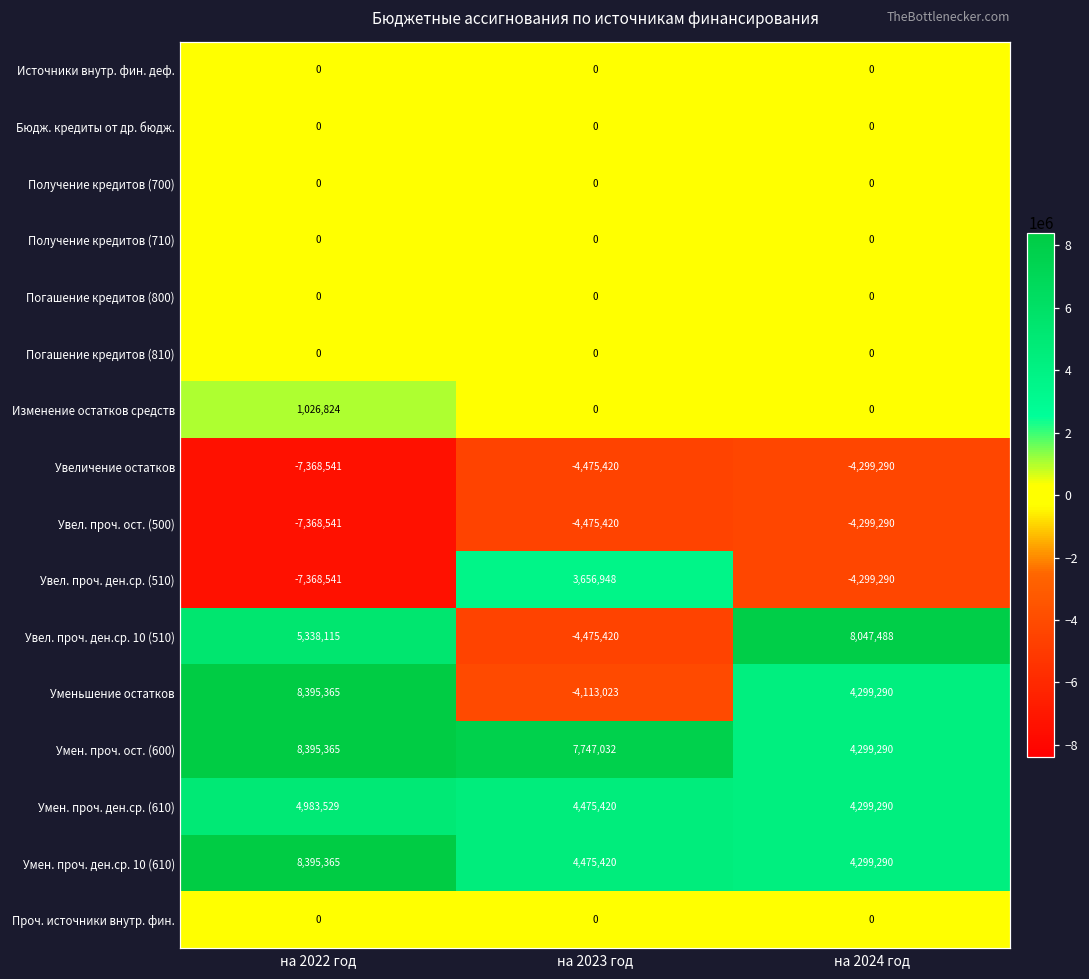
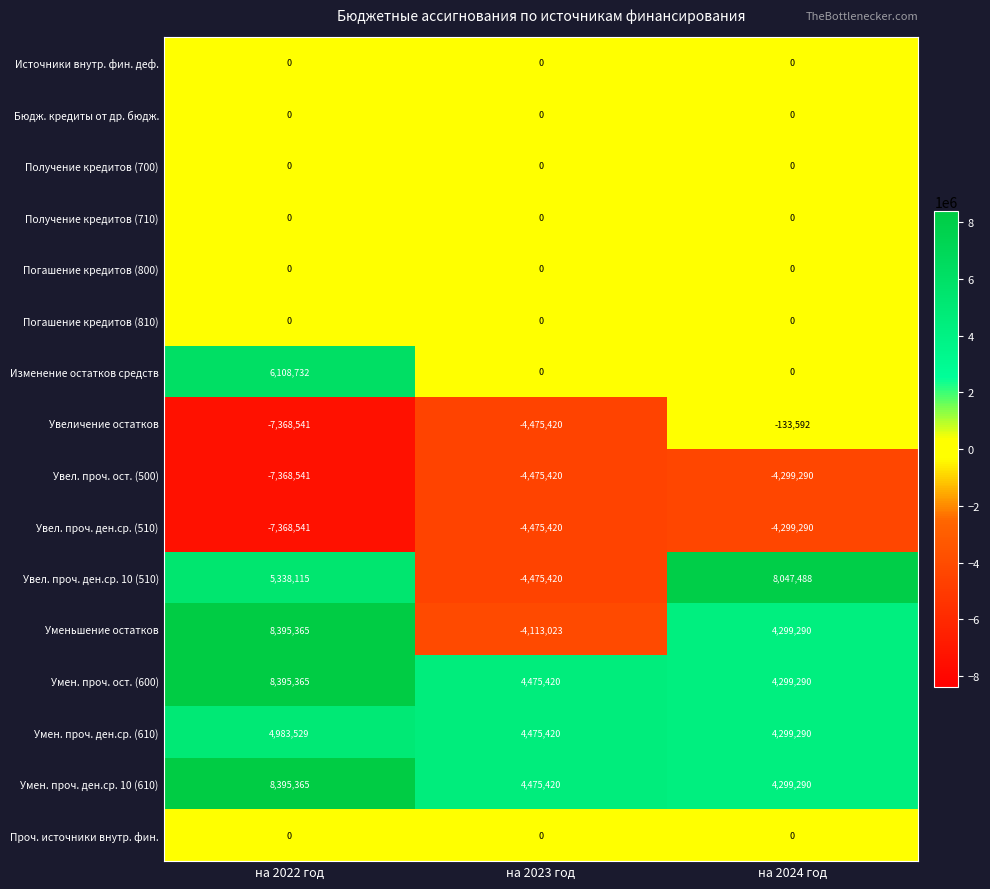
Изменение остатков средств, на 2022 год: 1,026,824 -> 6,108,732
Увеличение остатков, на 2024 год: -4,299,290 -> -133,592
Увел. проч. ден.ср. (510), на 2023 год: 3,656,948 -> -4,475,420
Умен. проч. ост. (600), на 2023 год: 7,747,032 -> 4,475,420
